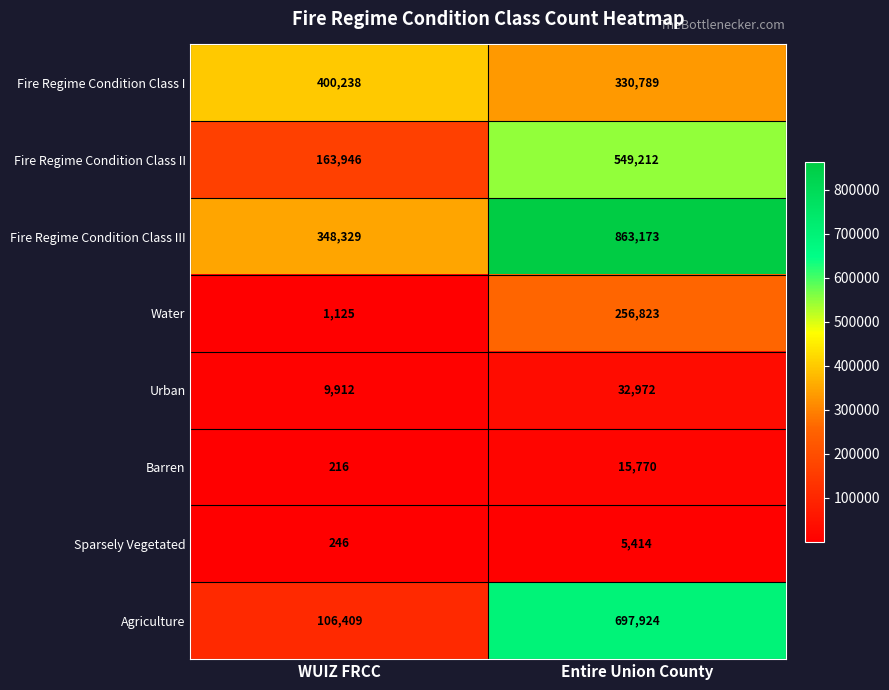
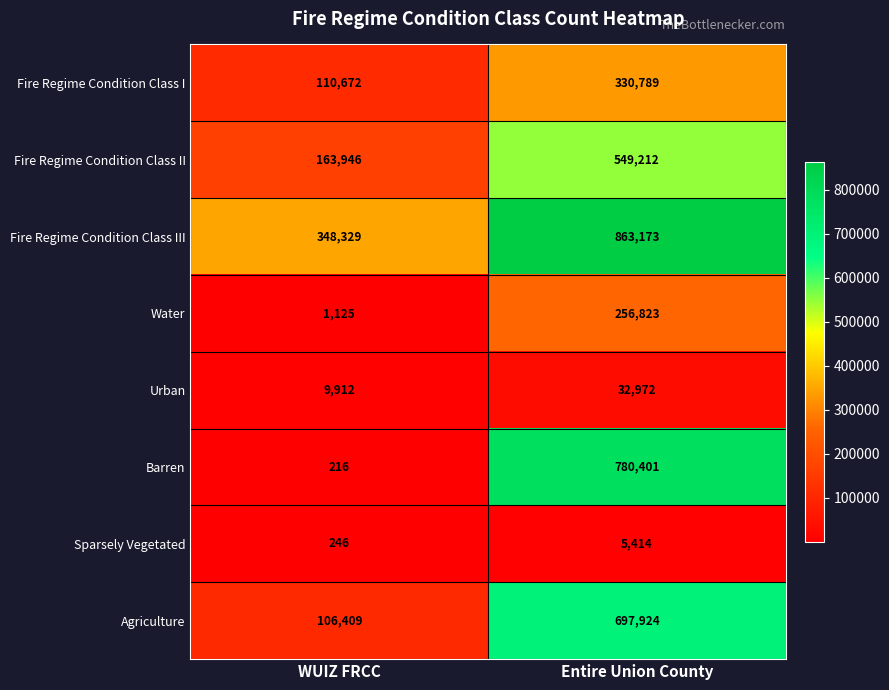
Fire Regime Condition Class I, WUIZ FRCC: 400,238 -> 110,672
Barren, Entire Union County: 15,770 -> 780,401
